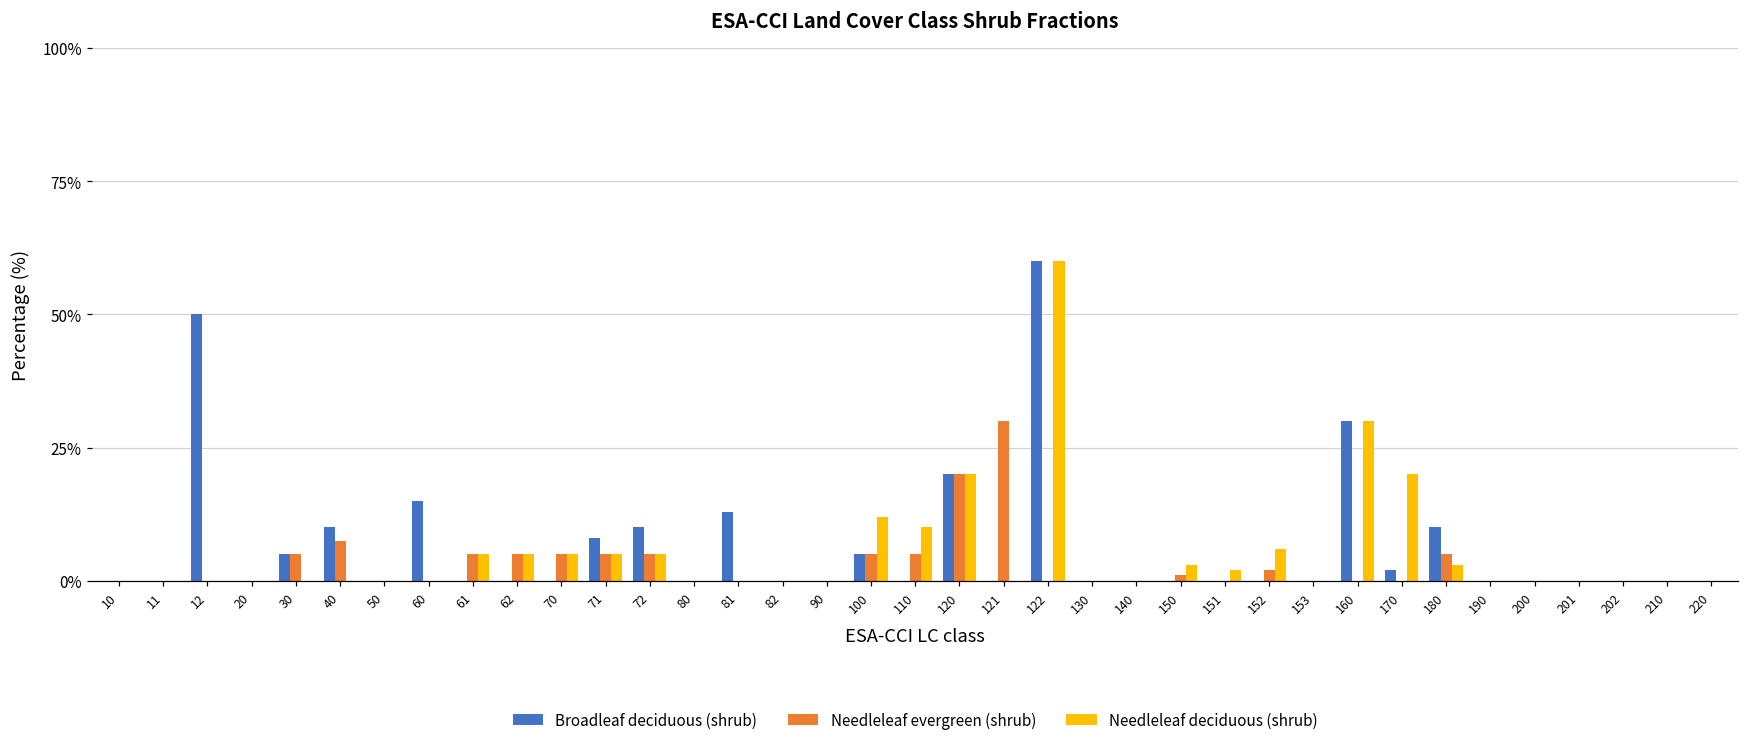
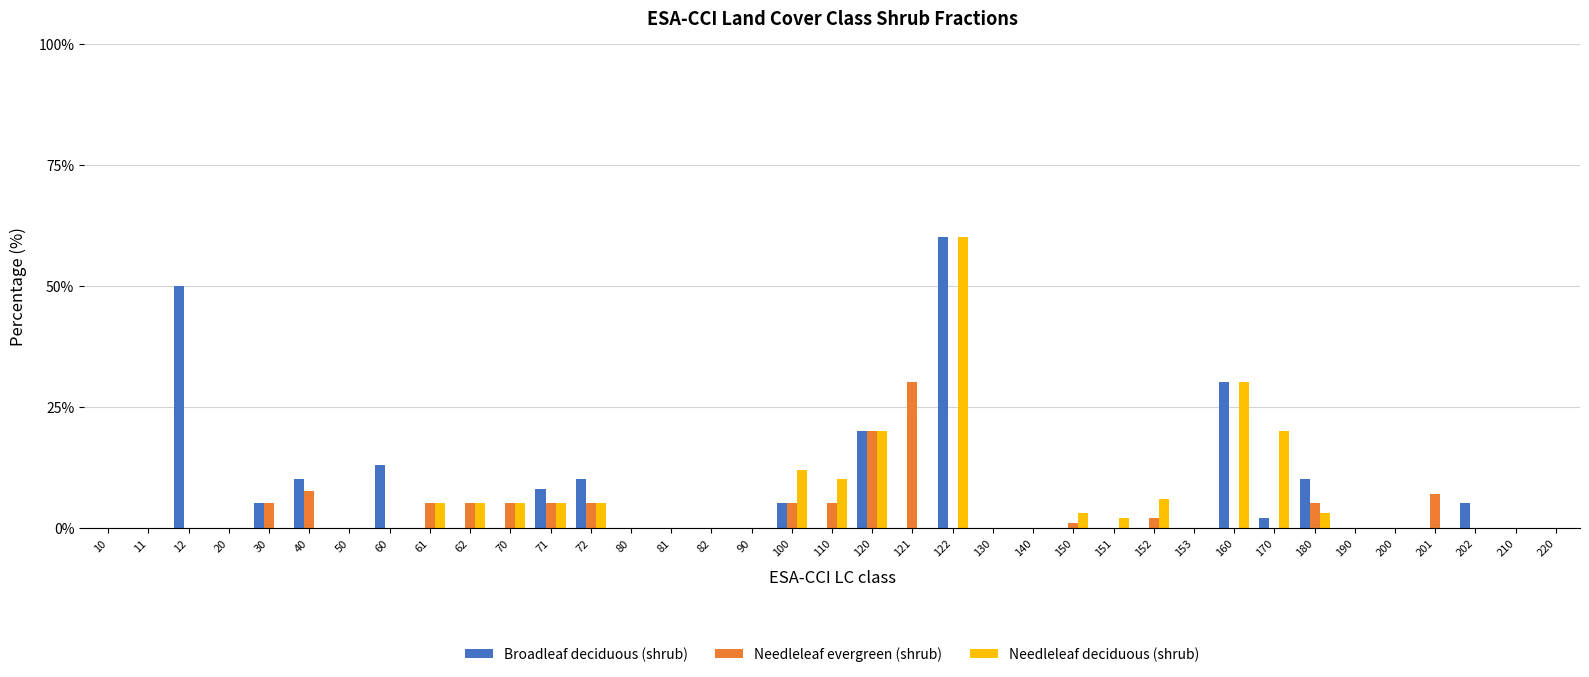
Broadleaf deciduous (shrub), 60: 15% -> 13%
Broadleaf deciduous (shrub), 81: 13% -> 0%
Needleleaf evergreen (shrub), 201: 0% -> 7%
Broadleaf deciduous (shrub), 202: 0% -> 5%
